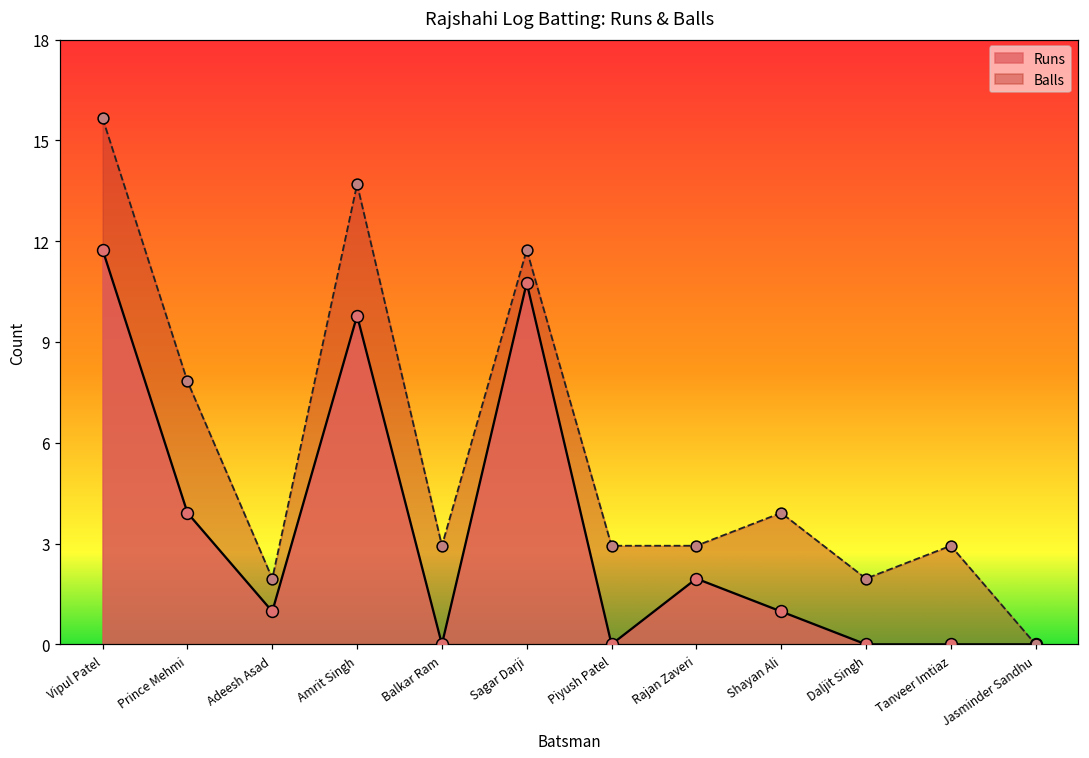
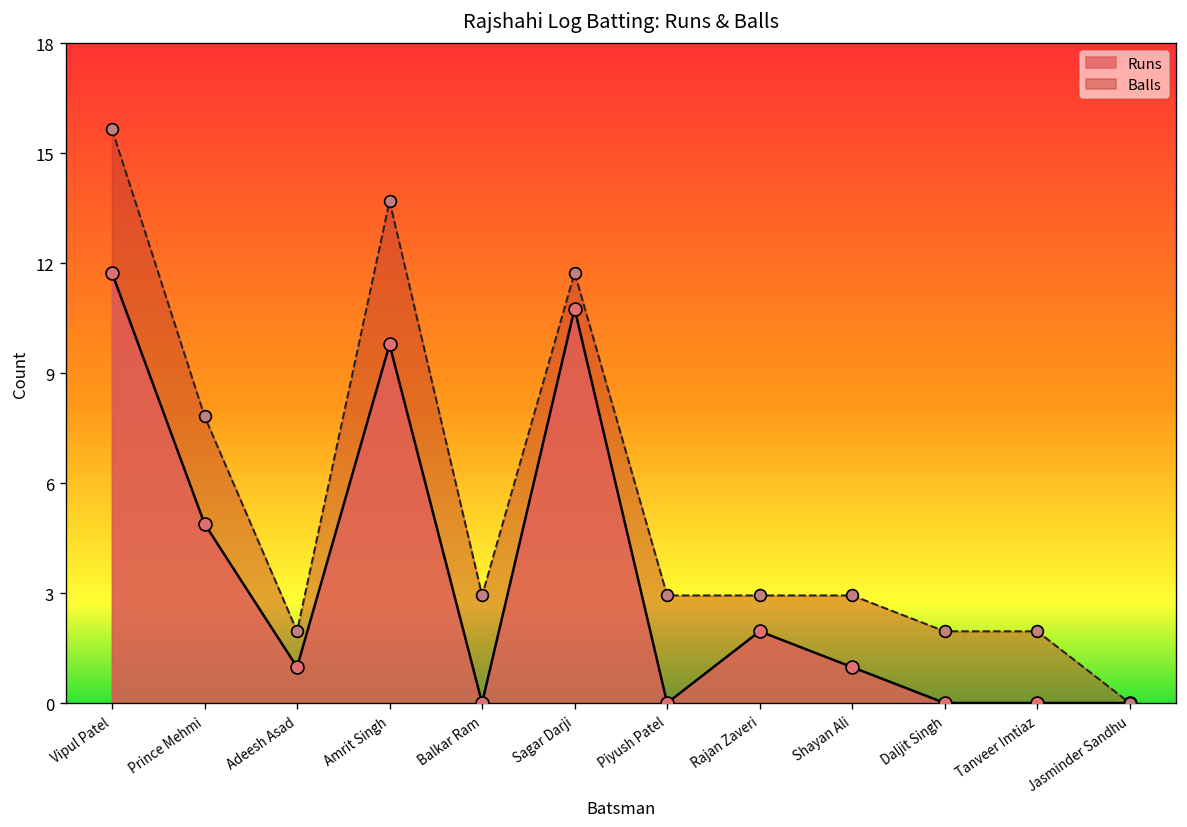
Runs, Prince Mehmi: 4 -> 5
Balls, Shayan Ali: 4 -> 3
Balls, Tanveer Imtiaz: 3 -> 2
